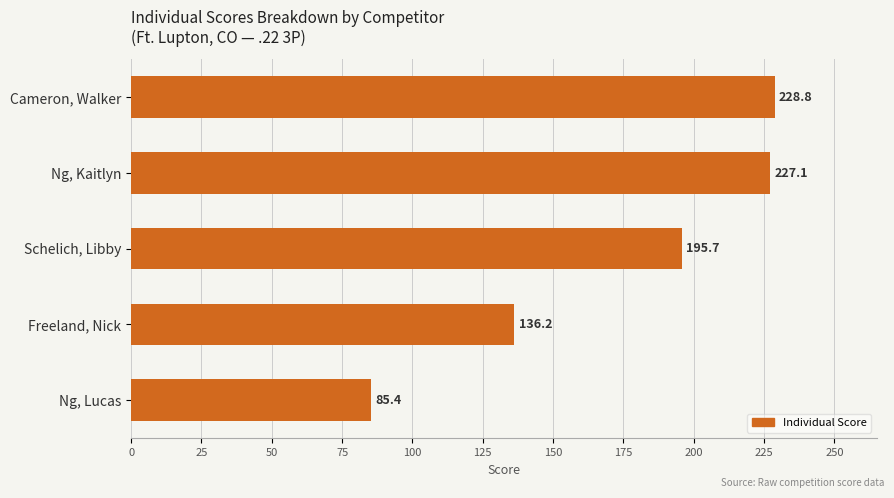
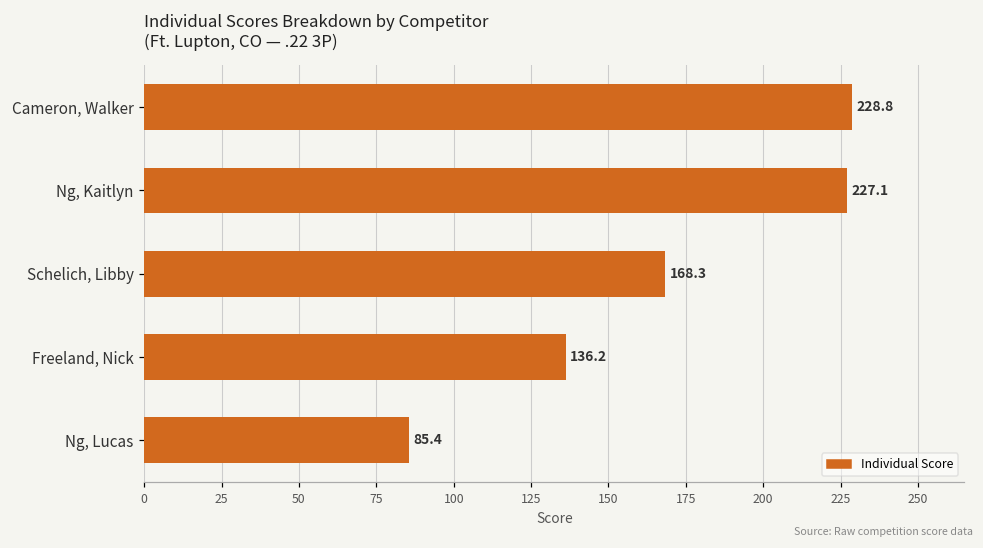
Schelich, Libby: 195.7 -> 168.3
